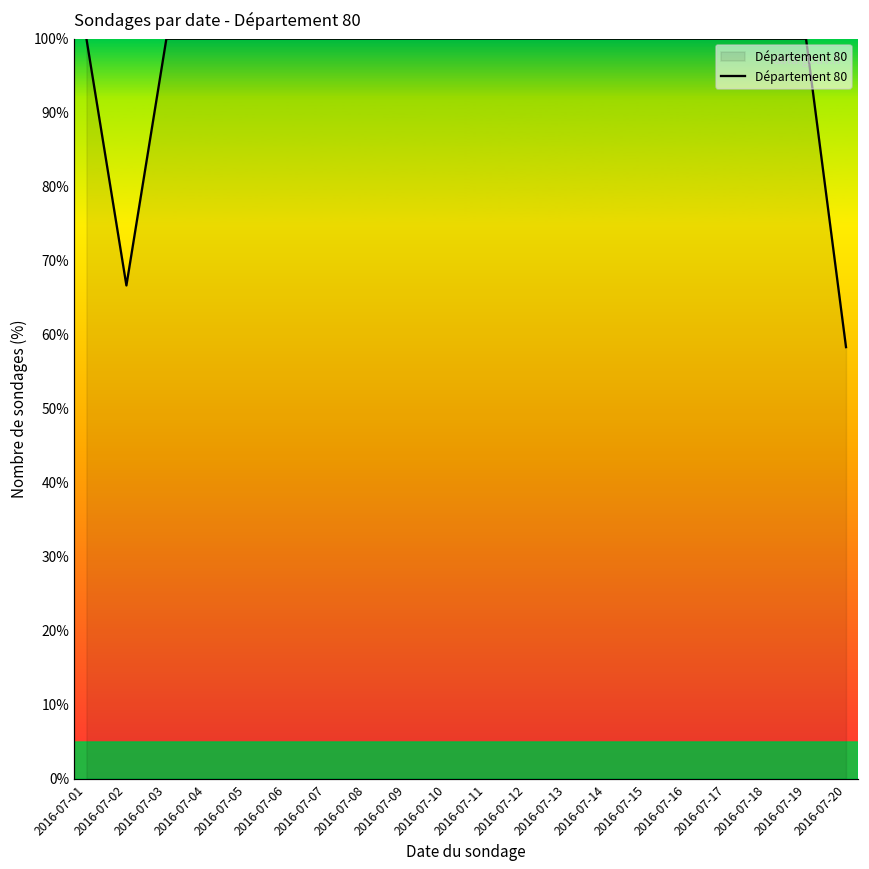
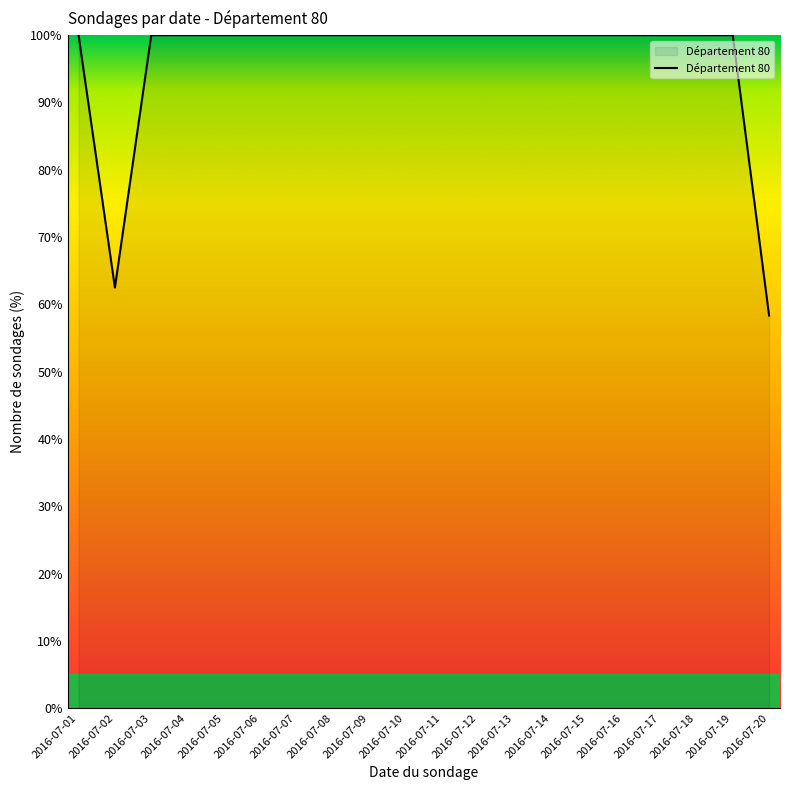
2016-07-02: 67% -> 63%
